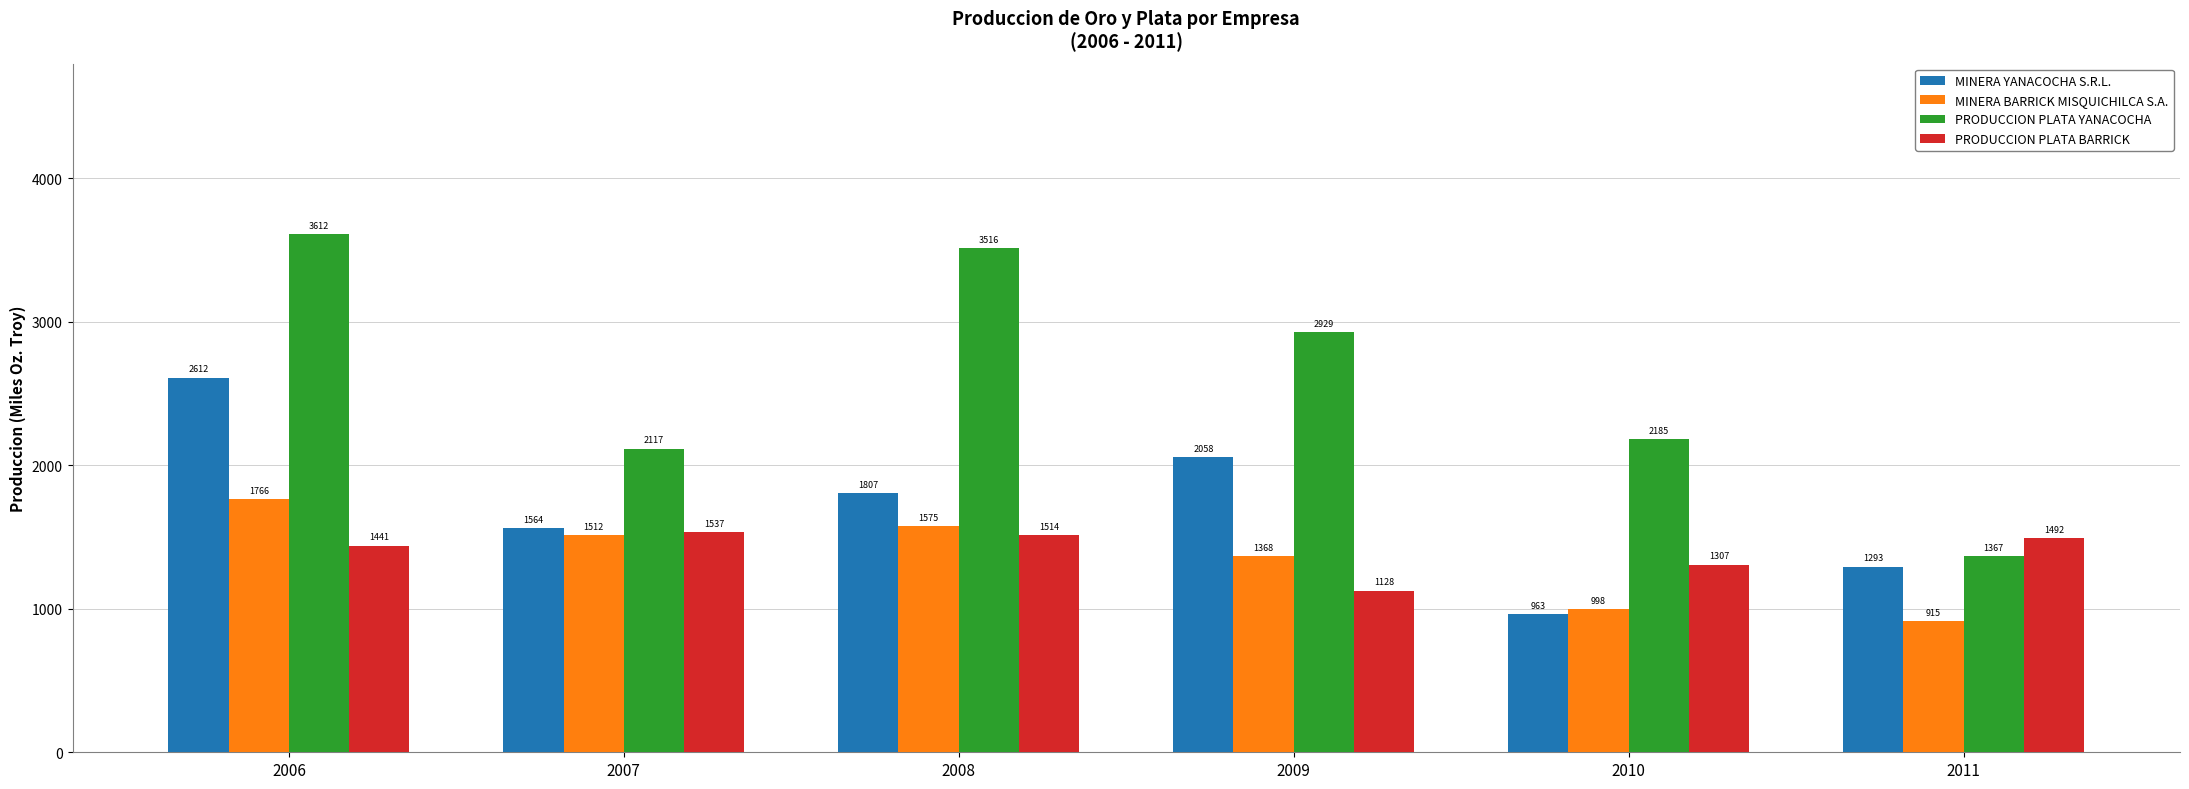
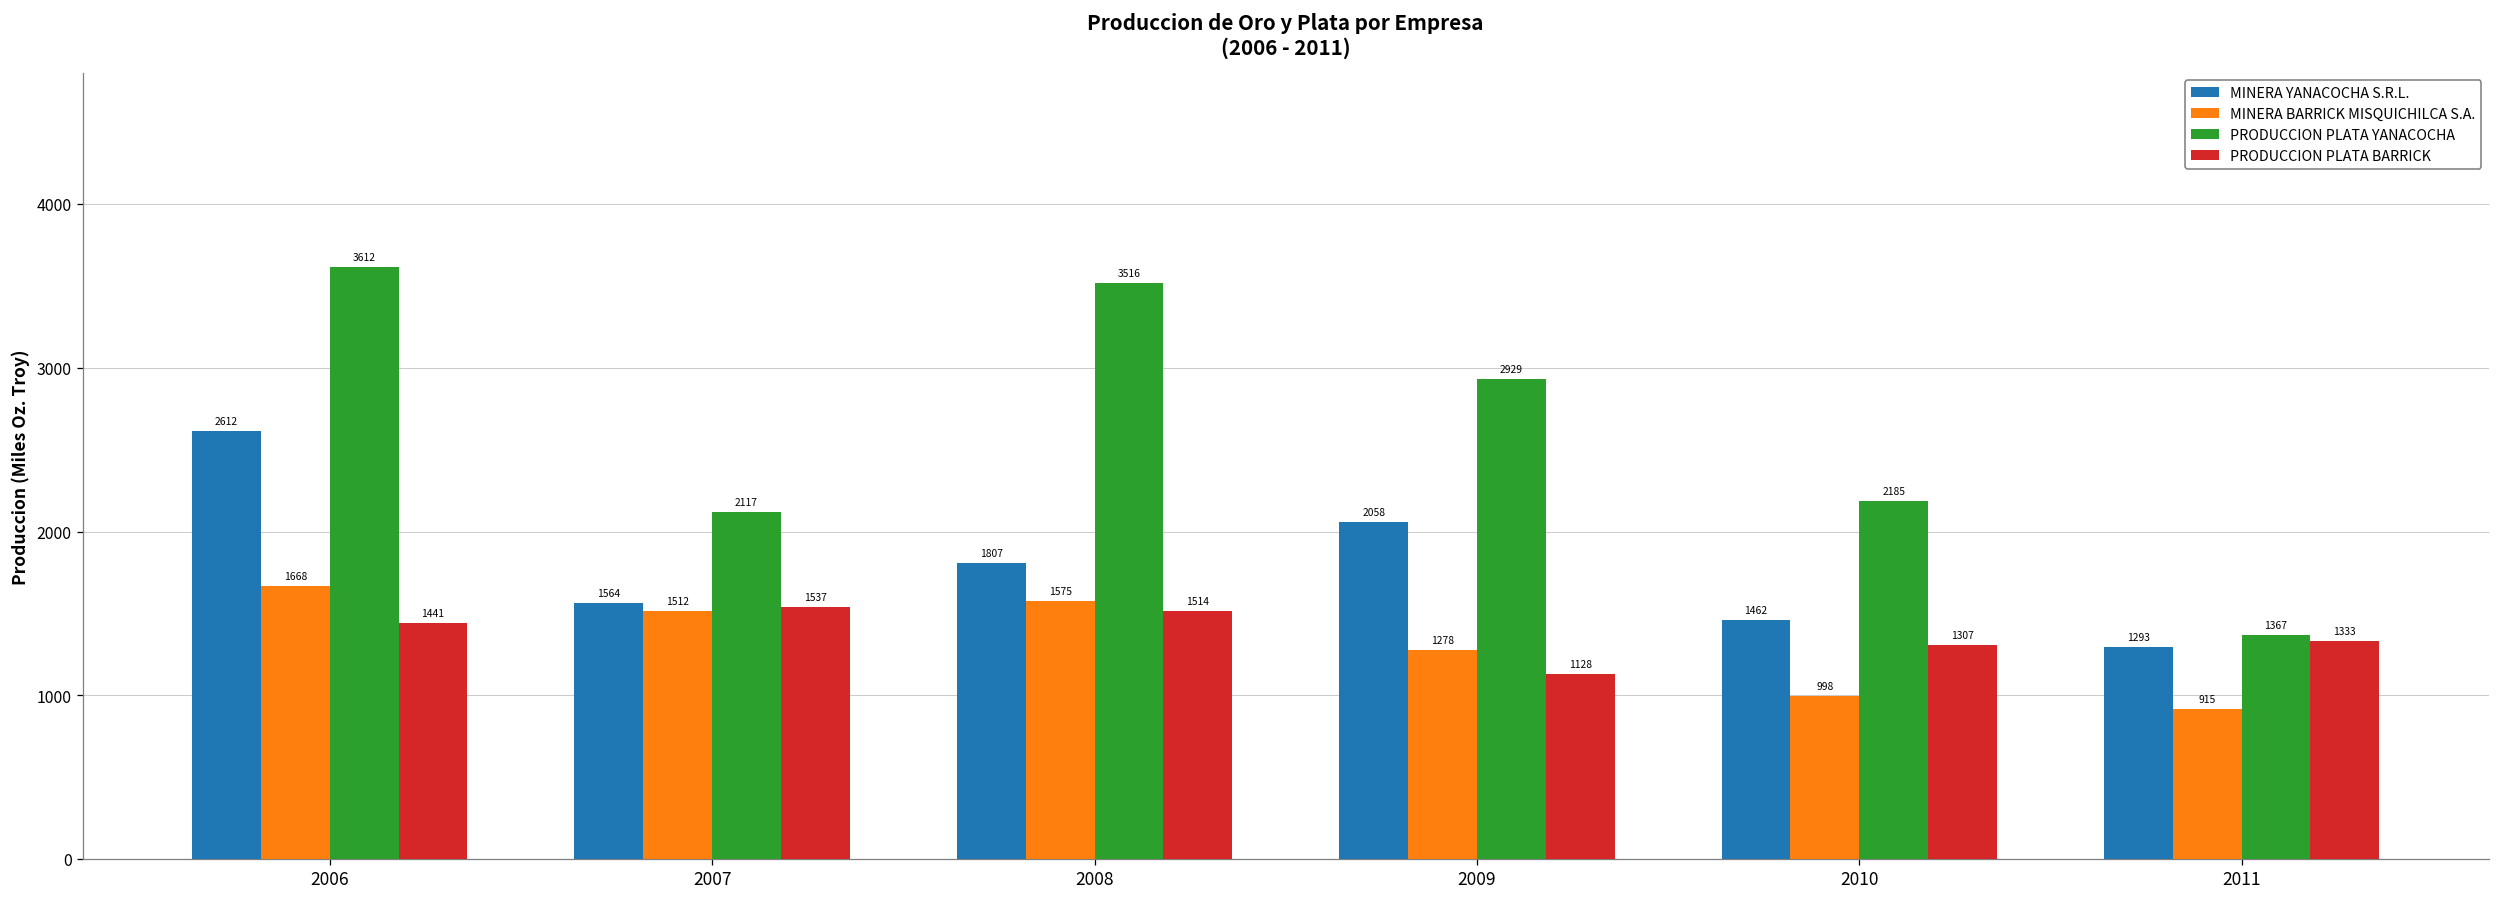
MINERA BARRICK MISQUICHILCA S.A., 2006: 1766 -> 1668
MINERA BARRICK MISQUICHILCA S.A., 2009: 1368 -> 1278
MINERA YANACOCHA S.R.L., 2010: 963 -> 1462
PRODUCCION PLATA BARRICK, 2011: 1492 -> 1333
